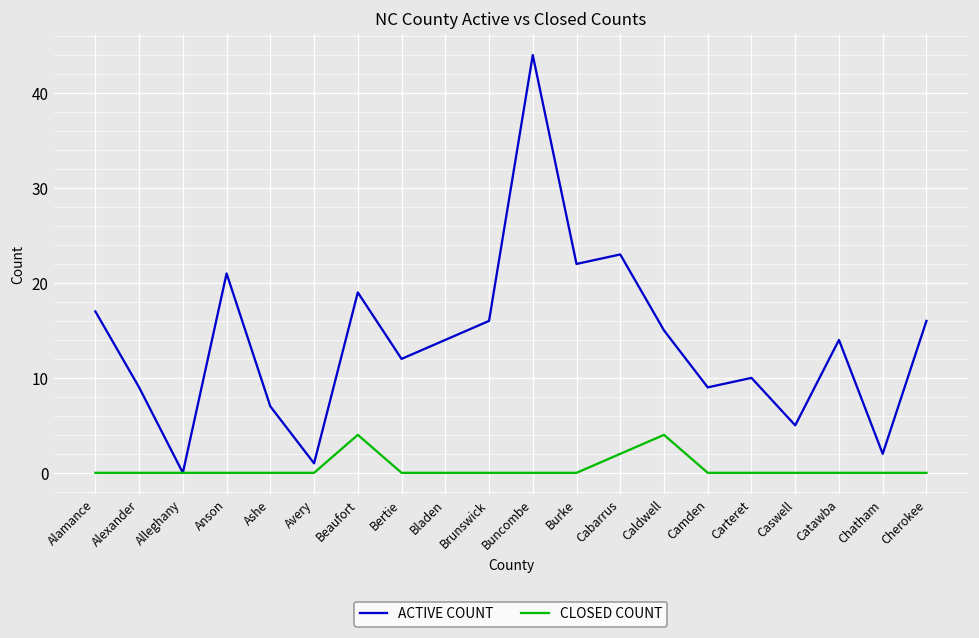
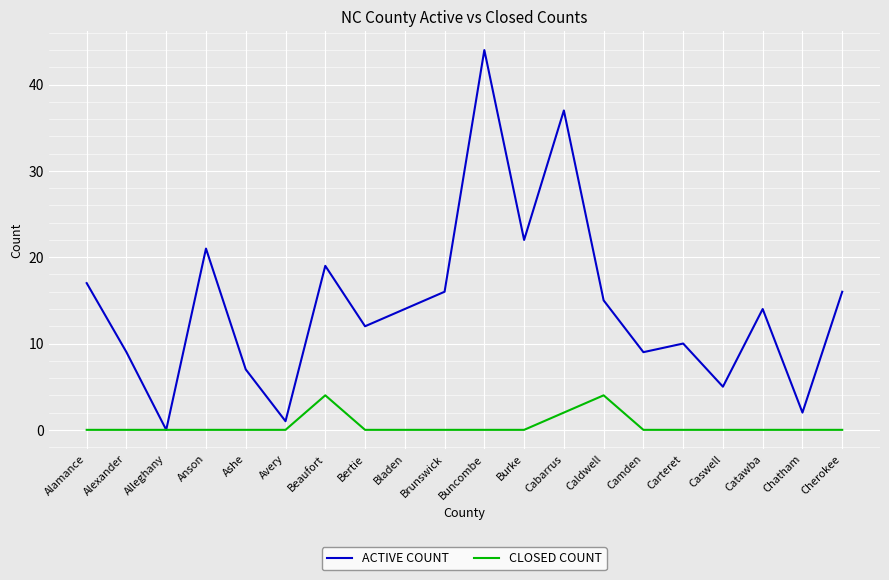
ACTIVE COUNT, Cabarrus: 23 -> 37
